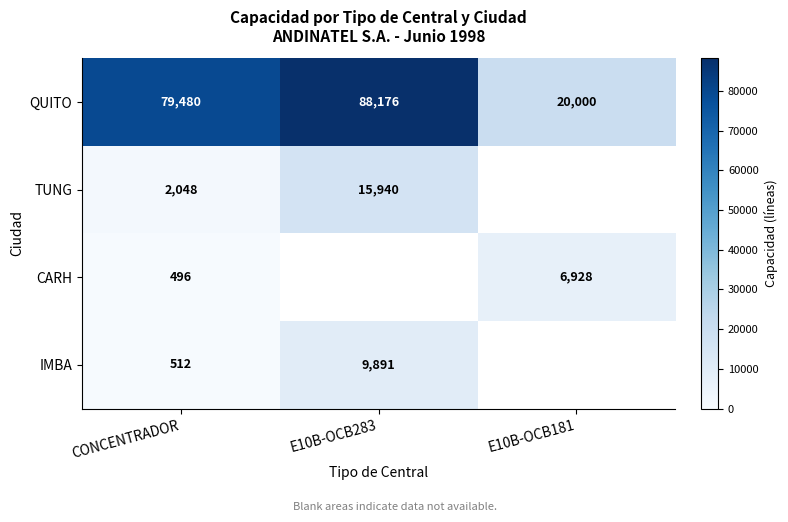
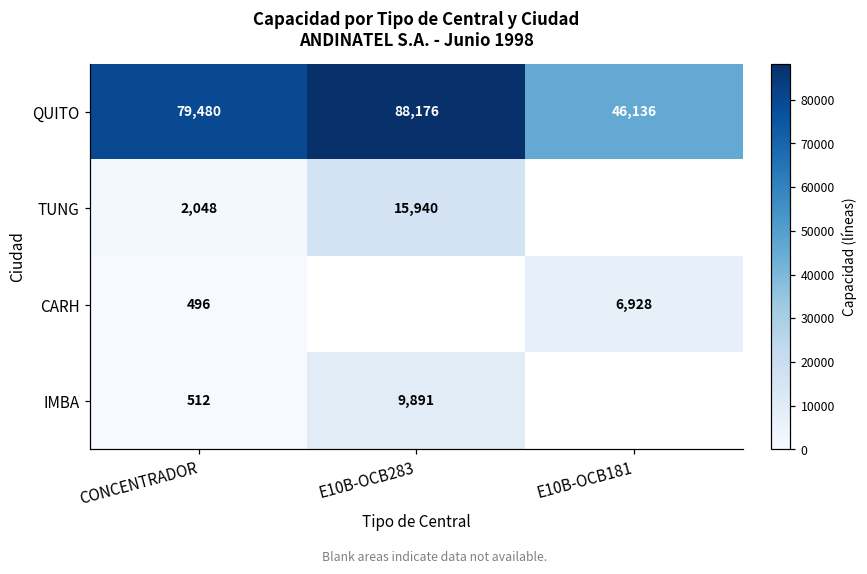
QUITO, E10B-OCB181: 20,000 -> 46,136
